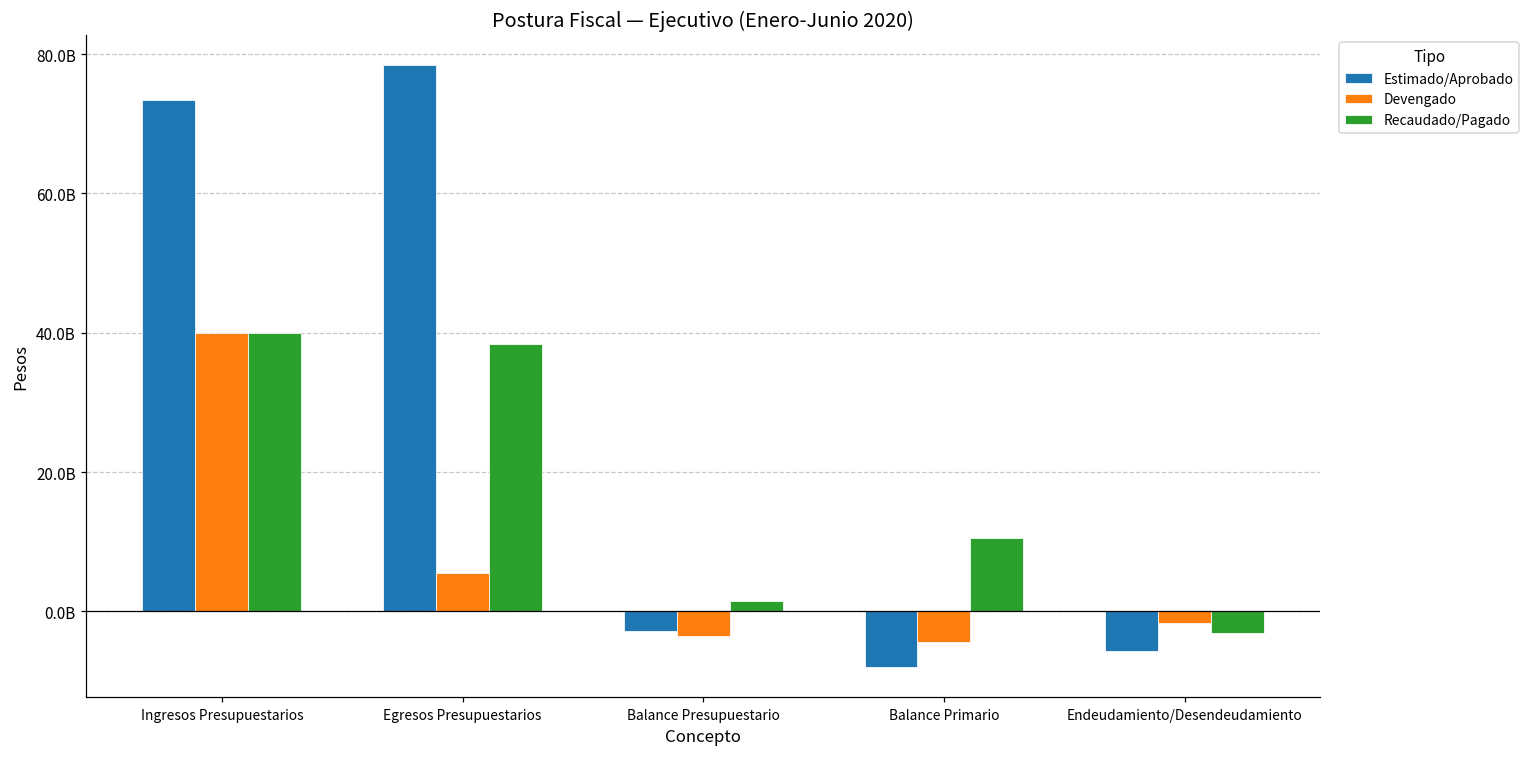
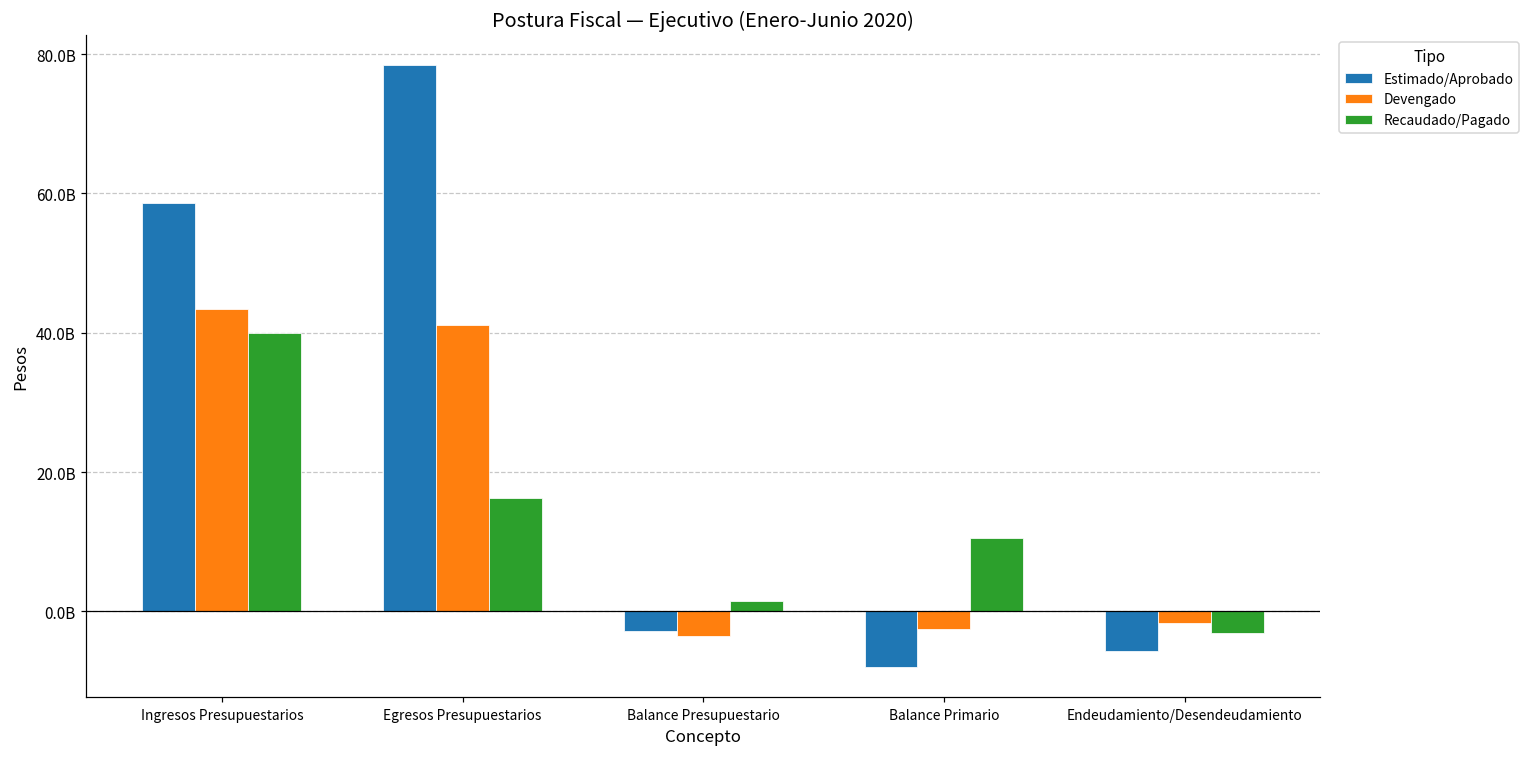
Estimado/Aprobado, Ingresos Presupuestarios: 73000000000 -> 59000000000
Devengado, Ingresos Presupuestarios: 40000000000 -> 43000000000
Devengado, Egresos Presupuestarios: 5000000000 -> 41000000000
Recaudado/Pagado, Egresos Presupuestarios: 38000000000 -> 16000000000
Devengado, Balance Primario: -4000000000 -> -3000000000
